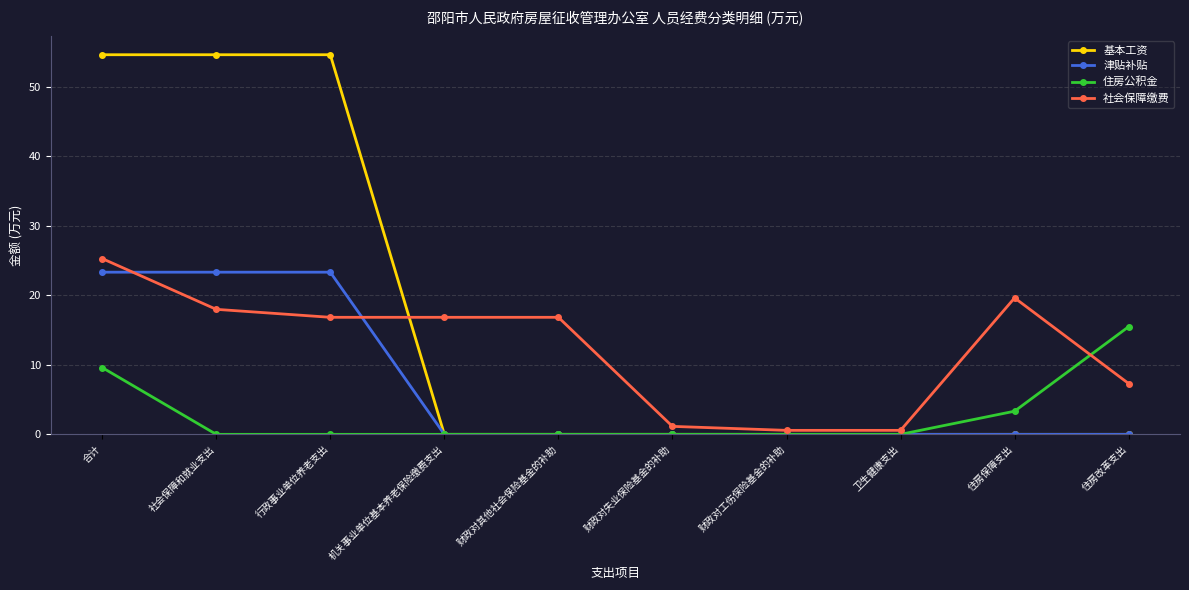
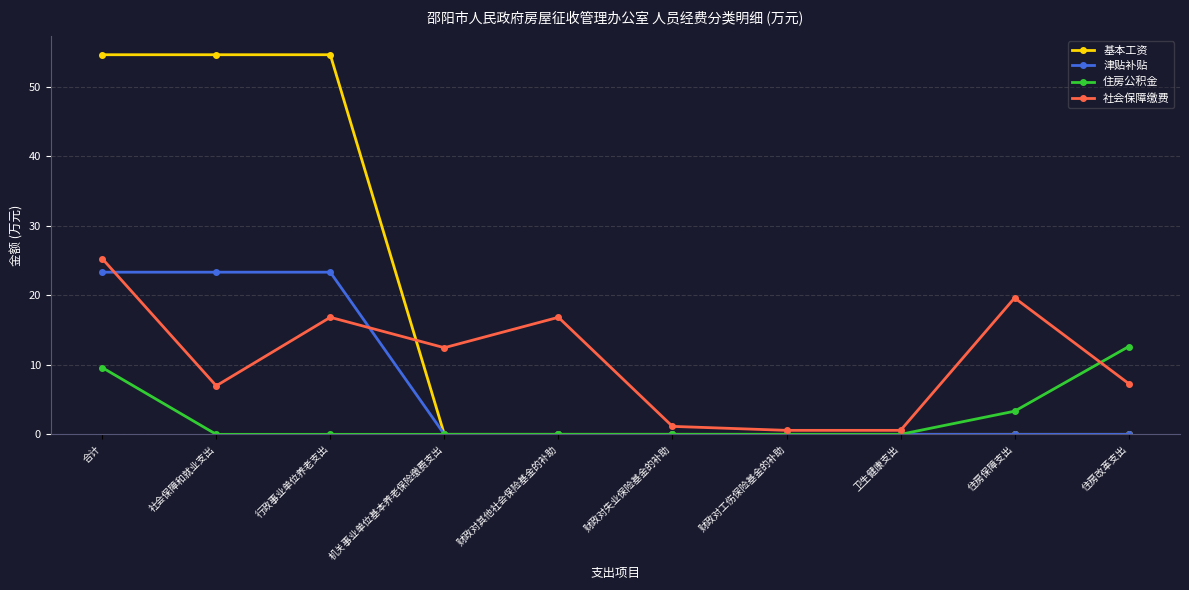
社会保障缴费, 社会保障和就业支出: 18 -> 7
社会保障缴费, 机关事业单位基本养老保险缴费支出: 17 -> 12
住房公积金, 住房改革支出: 15 -> 13
